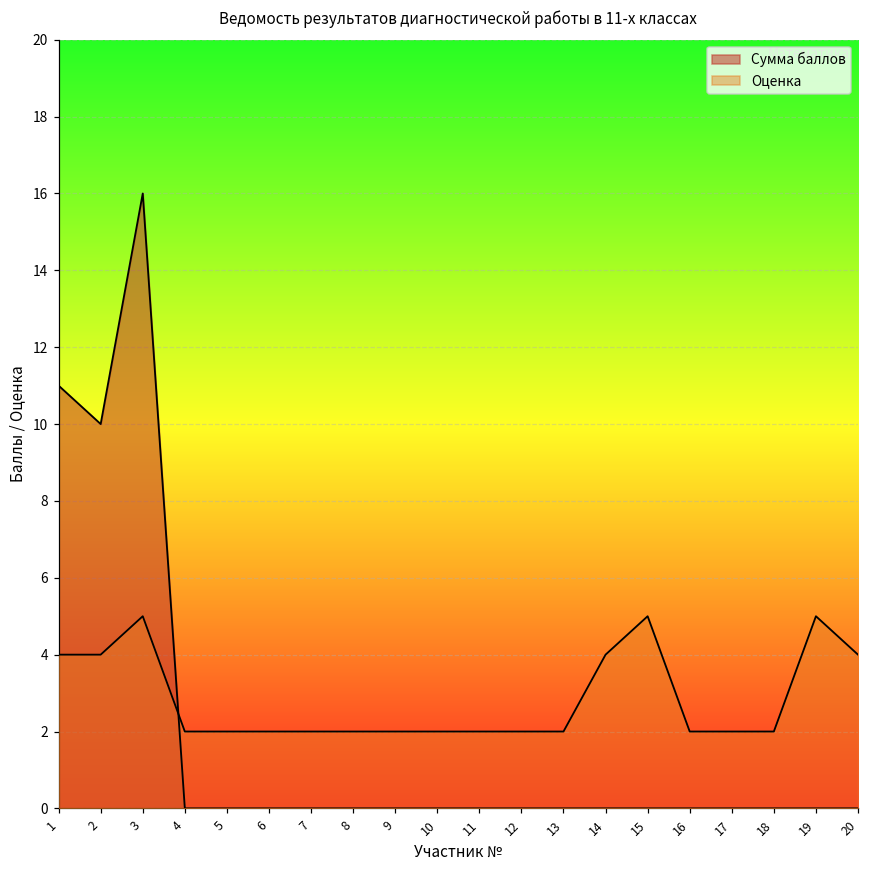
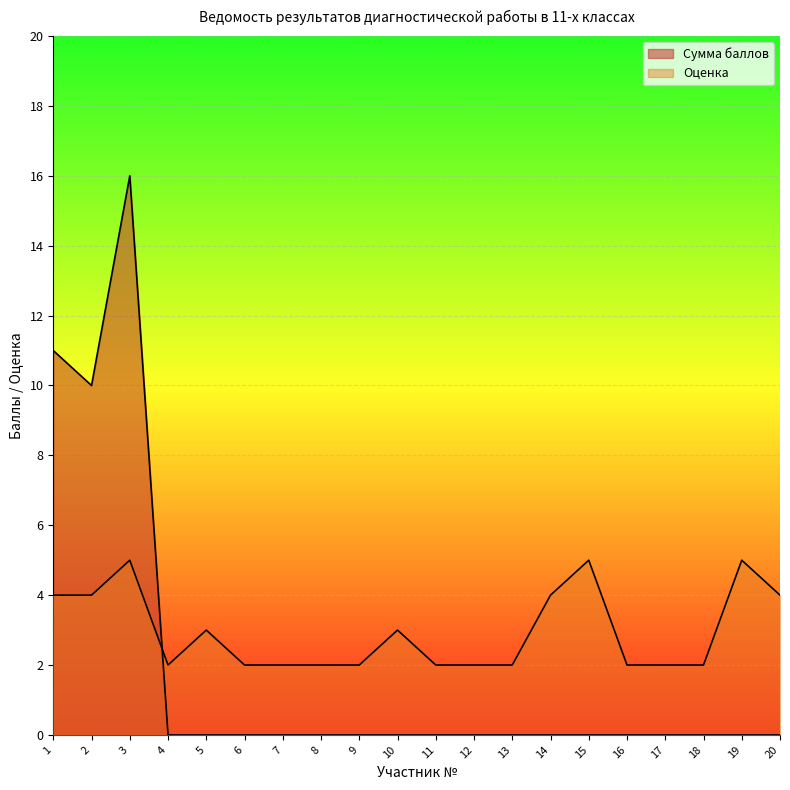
Оценка, 5: 2 -> 3
Оценка, 10: 2 -> 3
